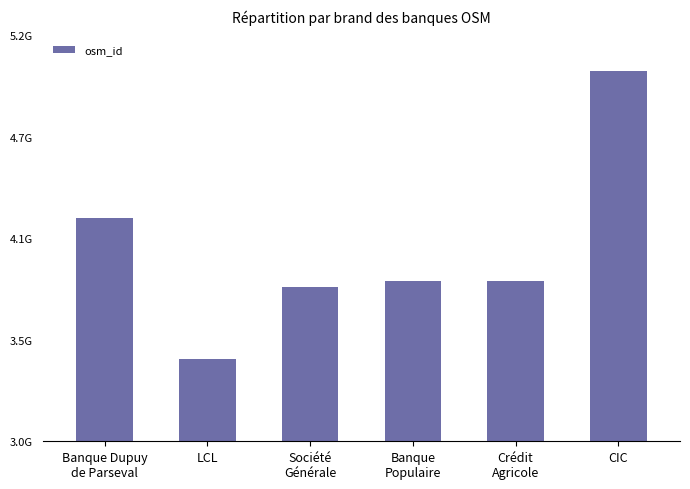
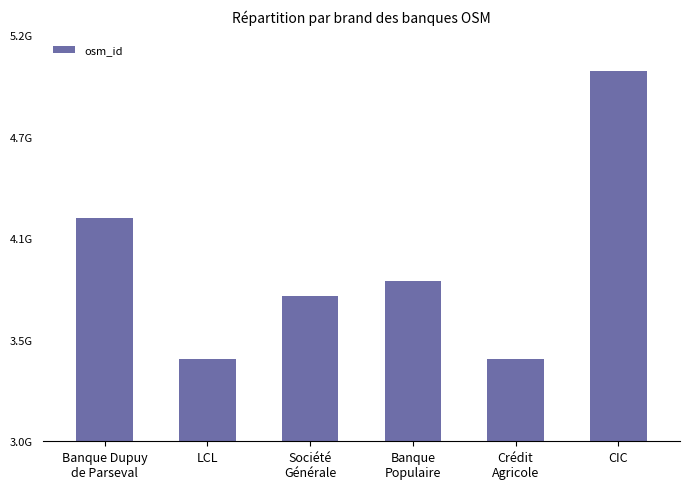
Société Générale: 3830000000 -> 3790000000
Crédit Agricole: 3870000000 -> 3450000000
